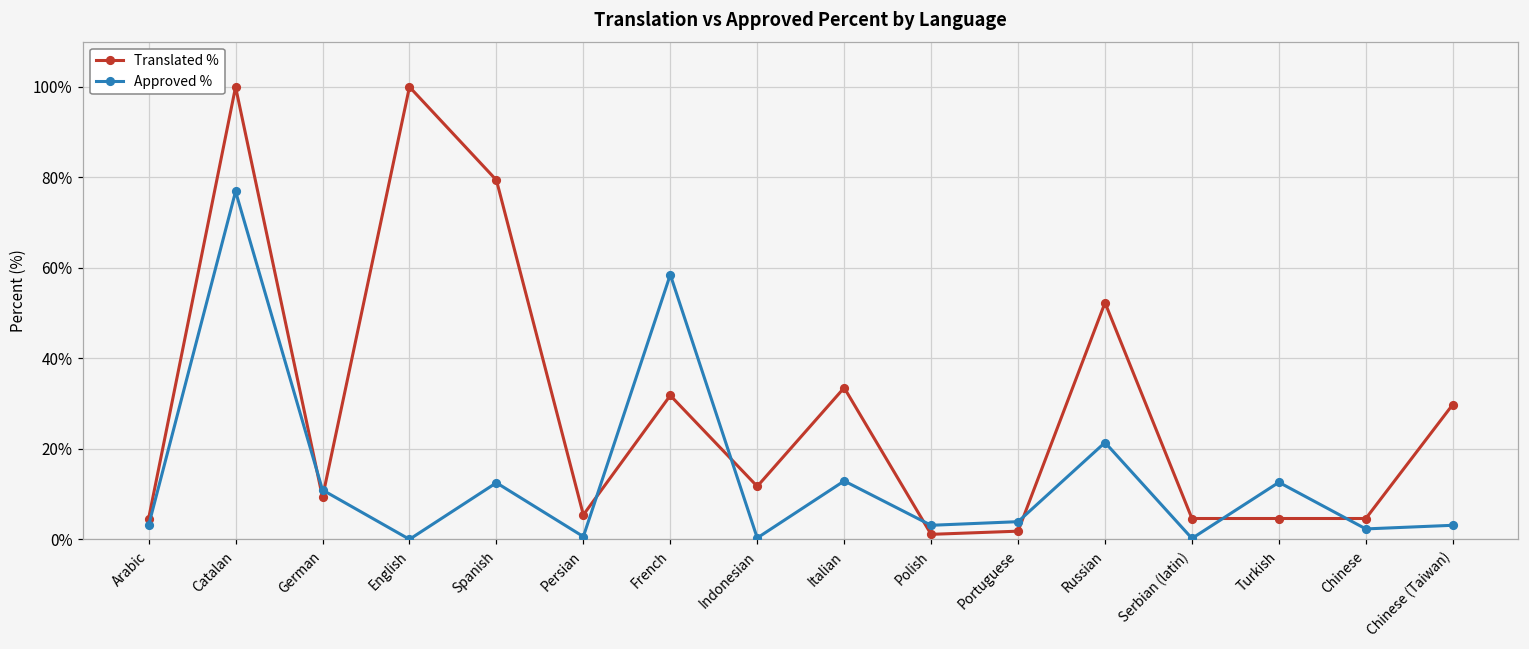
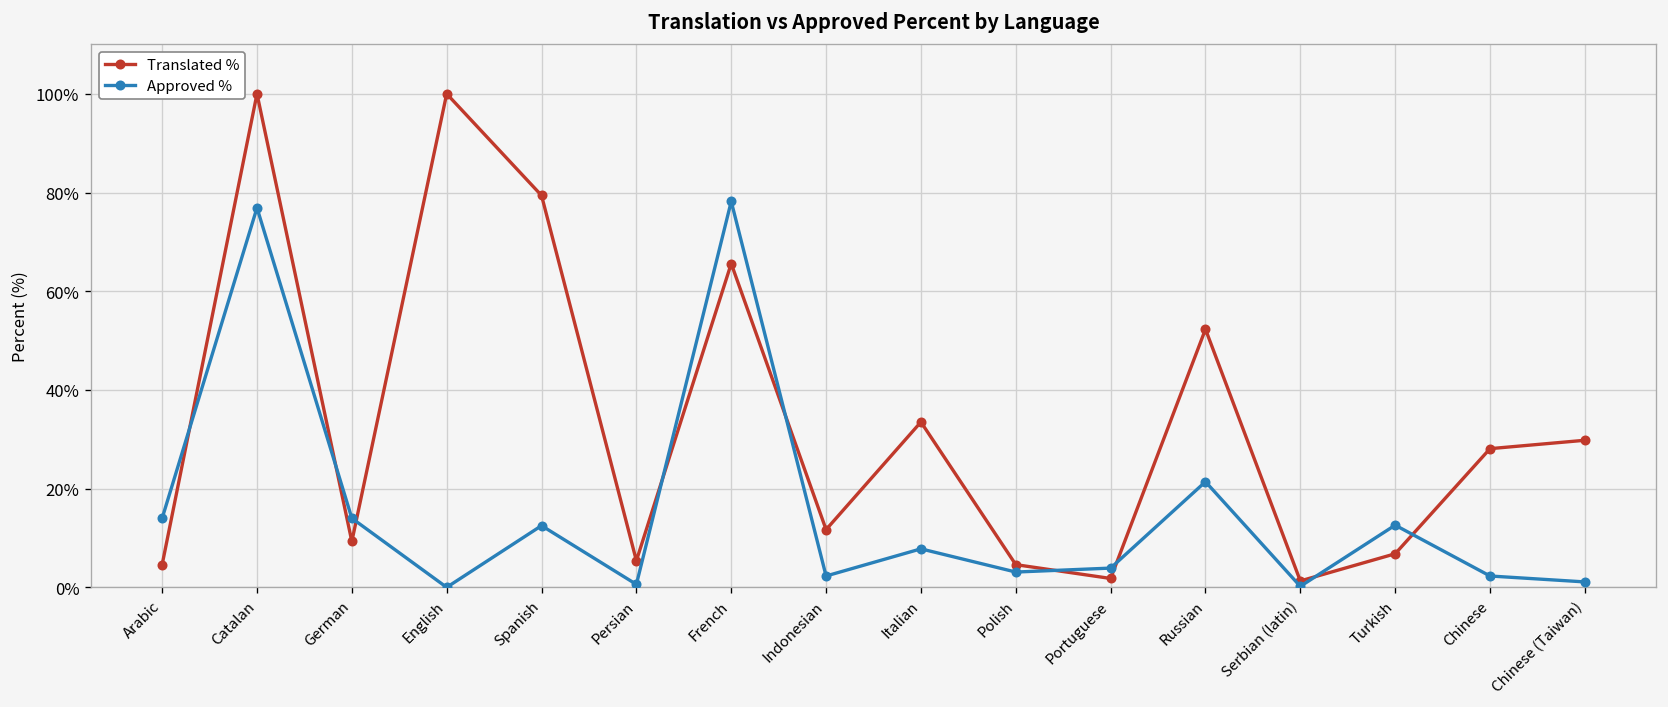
Approved %, Arabic: 3% -> 14%
Approved %, German: 11% -> 14%
Translated %, French: 32% -> 66%
Approved %, French: 59% -> 78%
Approved %, Indonesian: 0% -> 2%
Approved %, Italian: 13% -> 8%
Translated %, Polish: 1% -> 5%
Translated %, Serbian (latin): 5% -> 1%
Translated %, Turkish: 5% -> 7%
Translated %, Chinese: 5% -> 28%
Approved %, Chinese (Taiwan): 3% -> 1%
